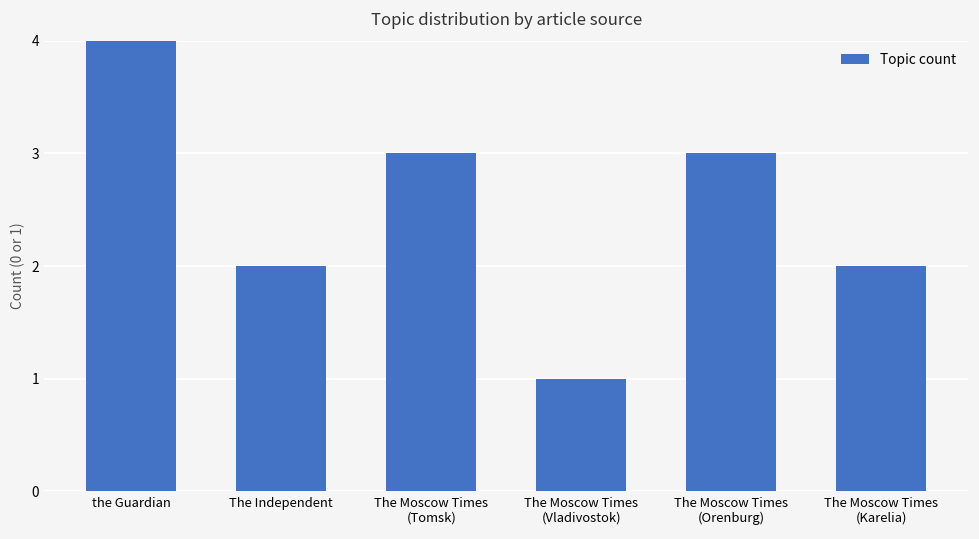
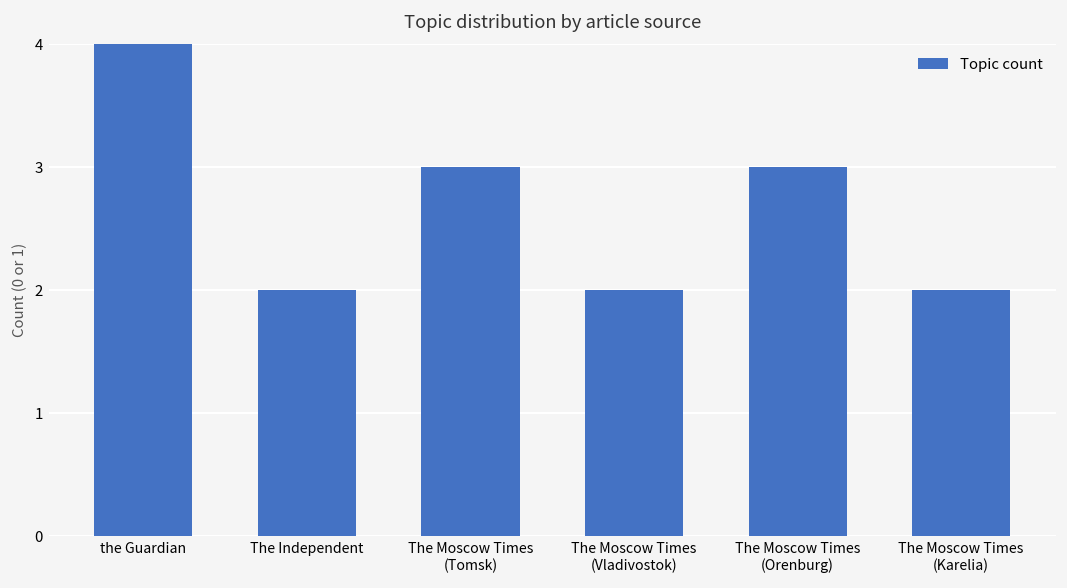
The Moscow Times (Vladivostok): 1 -> 2
